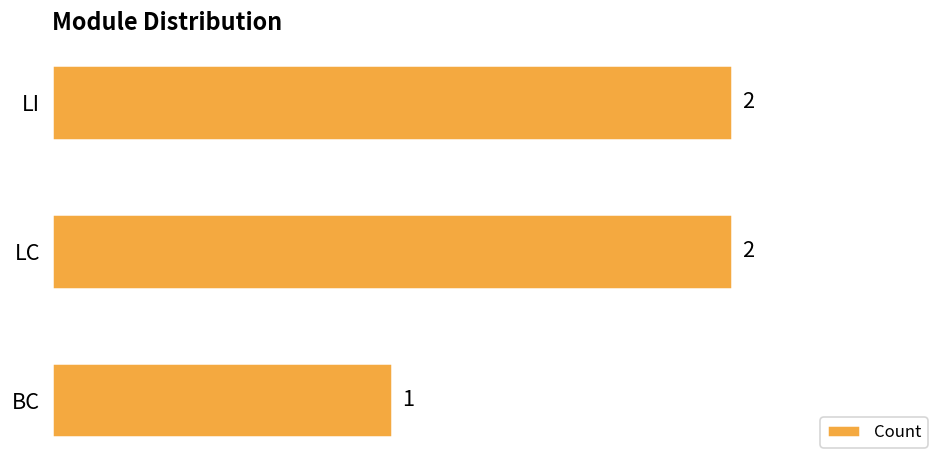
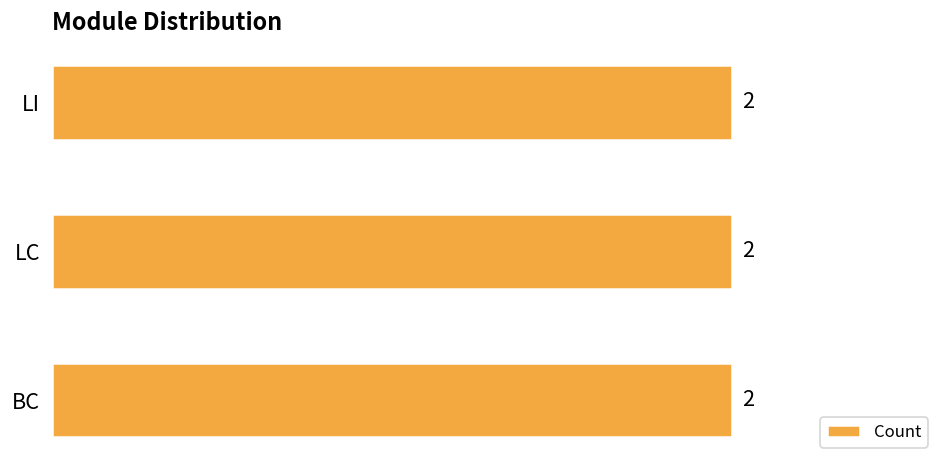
BC: 1 -> 2
